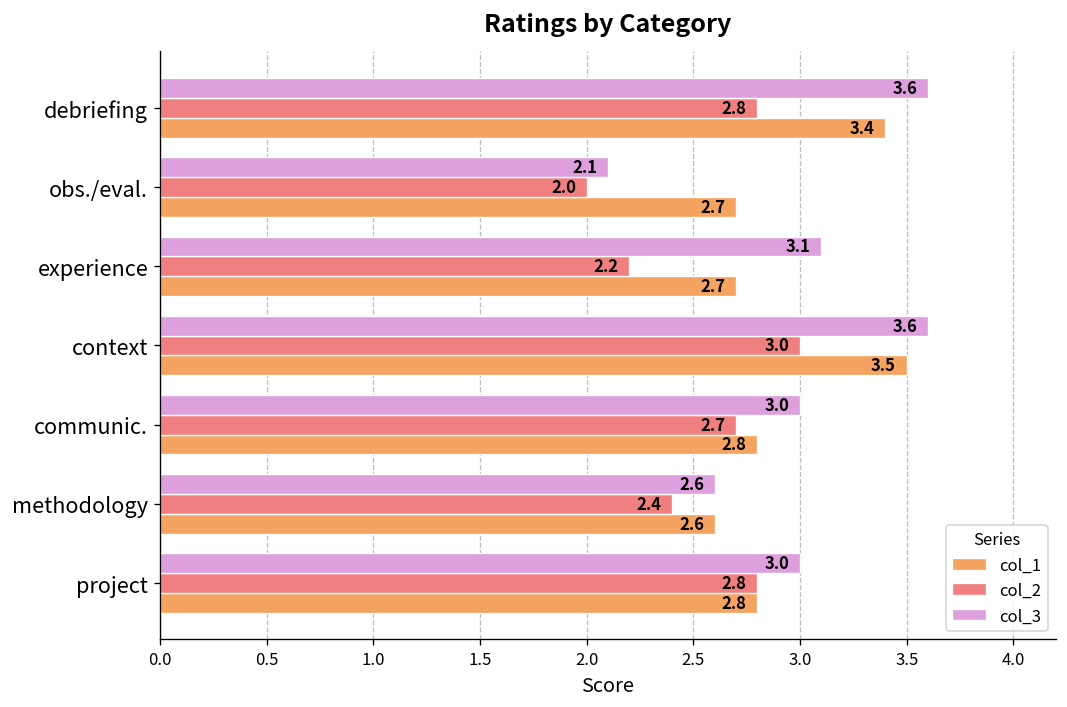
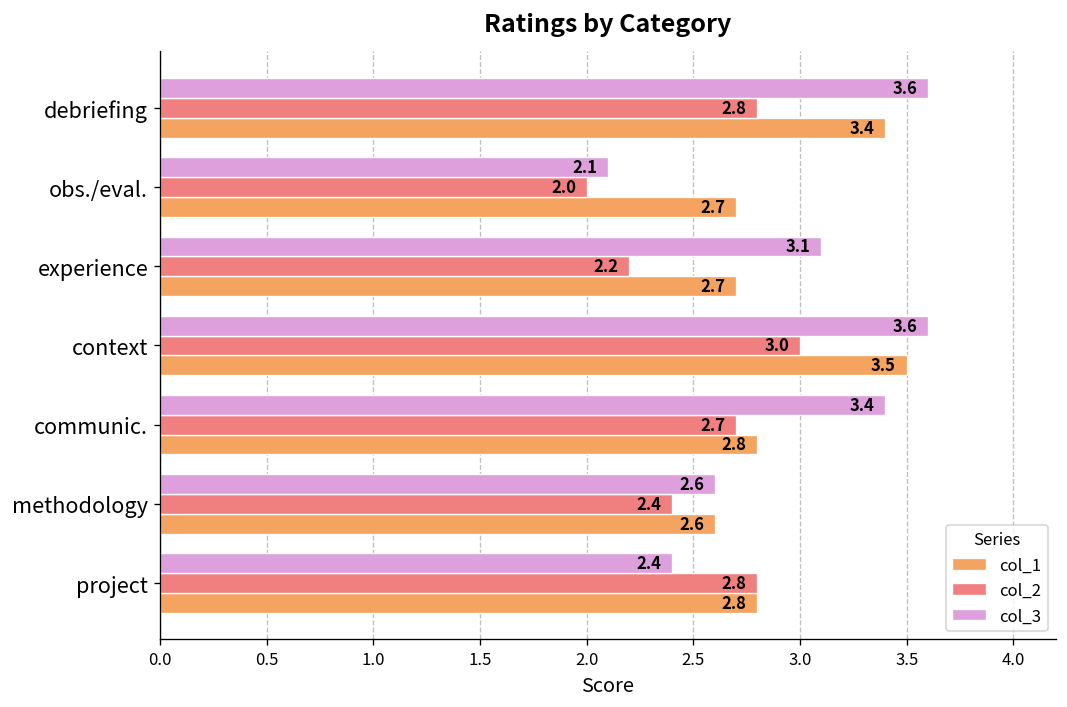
col_3, communic.: 3.0 -> 3.4
col_3, project: 3.0 -> 2.4
